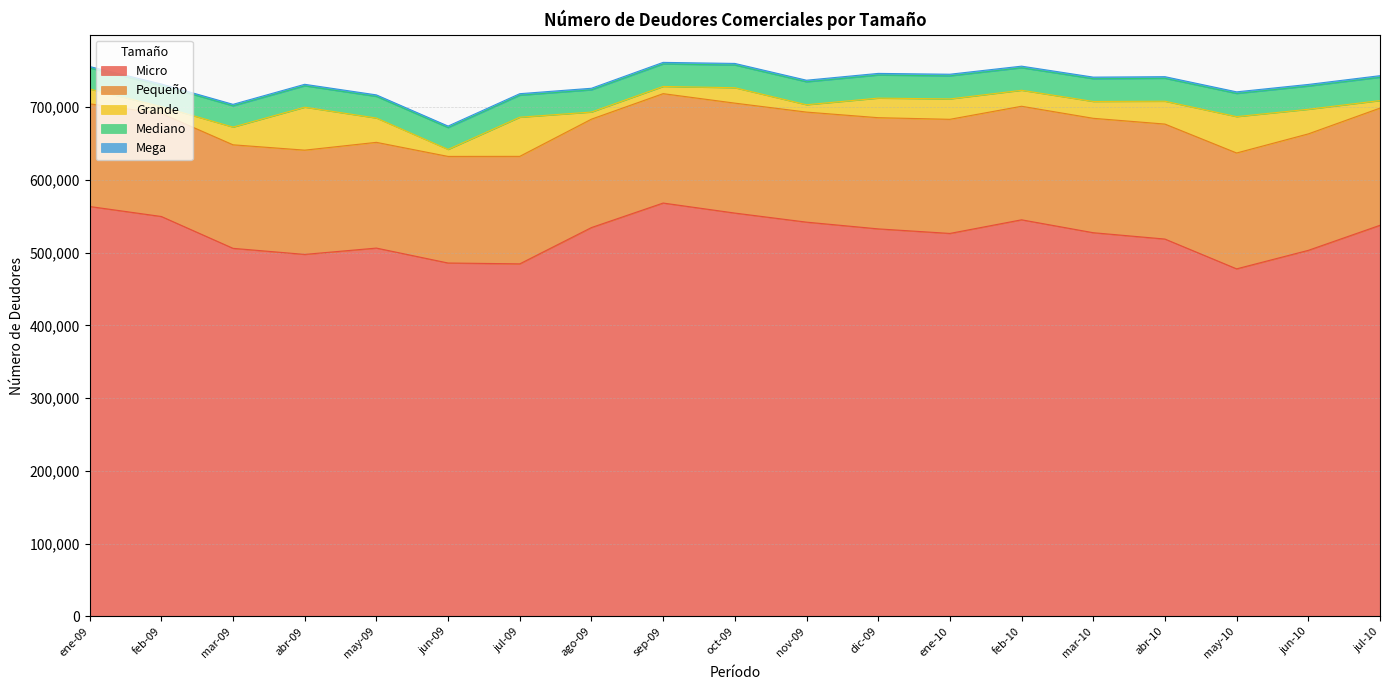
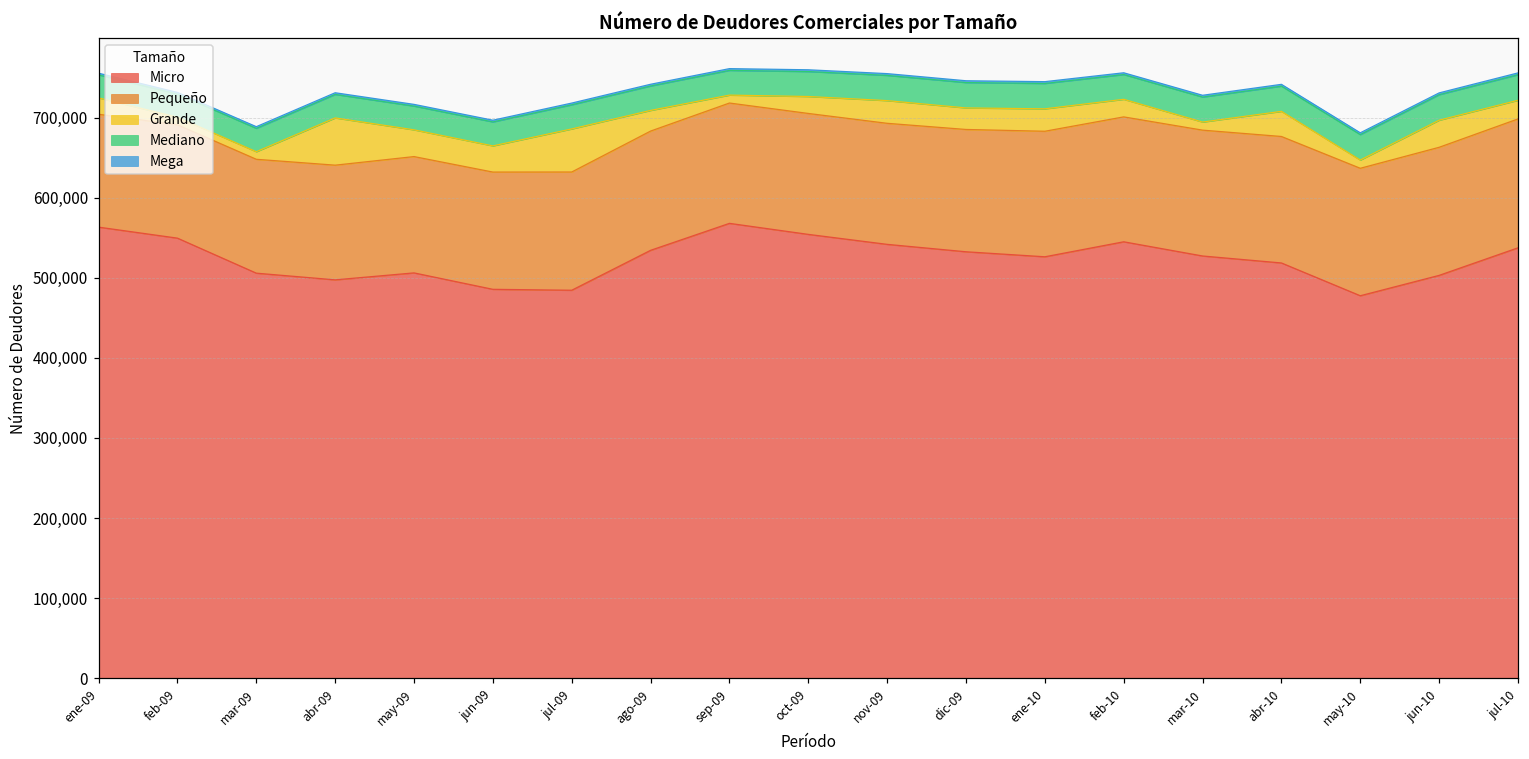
Grande, mar-09: 20,000 -> 10,000
Grande, jun-09: 10,000 -> 30,000
Grande, ago-09: 10,000 -> 30,000
Grande, nov-09: 10,000 -> 30,000
Grande, mar-10: 20,000 -> 10,000
Grande, may-10: 50,000 -> 10,000
Grande, jul-10: 10,000 -> 20,000
